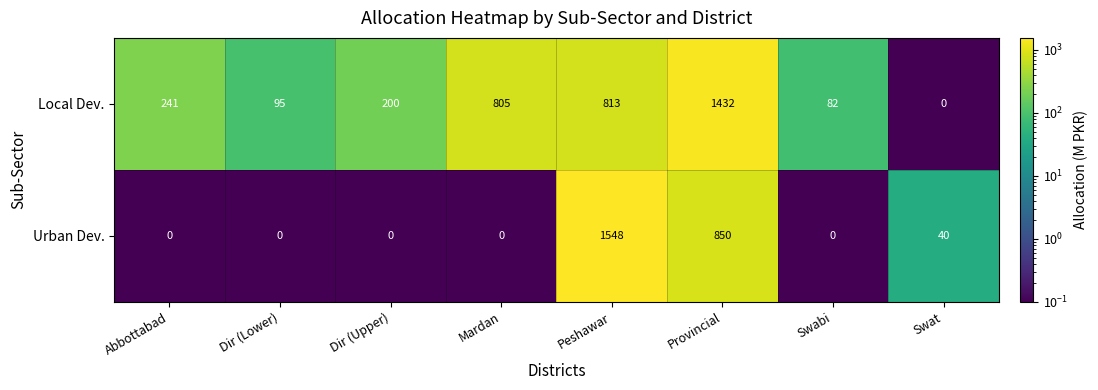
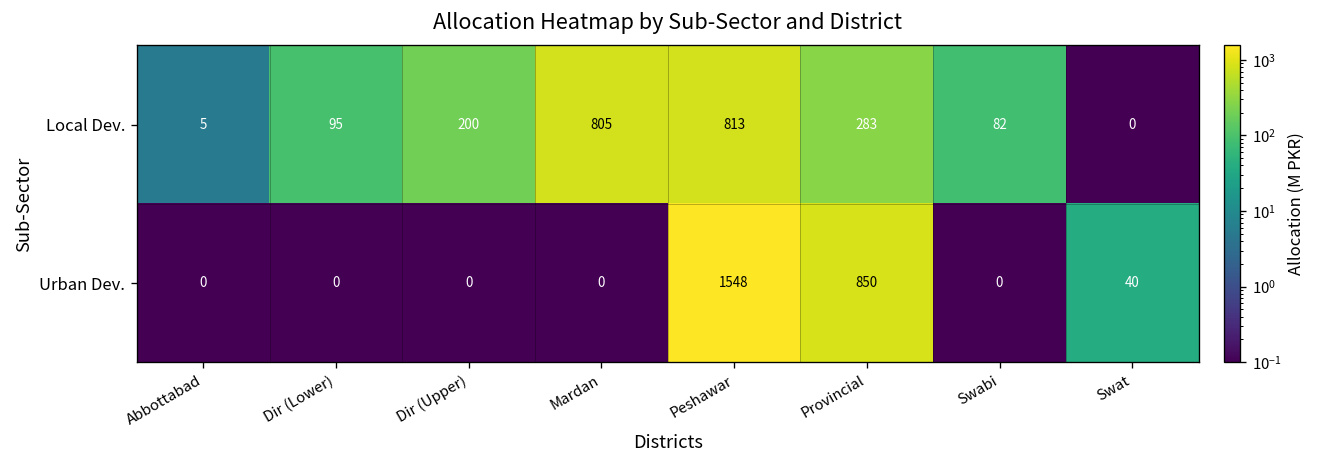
Local Dev., Abbottabad: 241 -> 5
Local Dev., Provincial: 1432 -> 283
